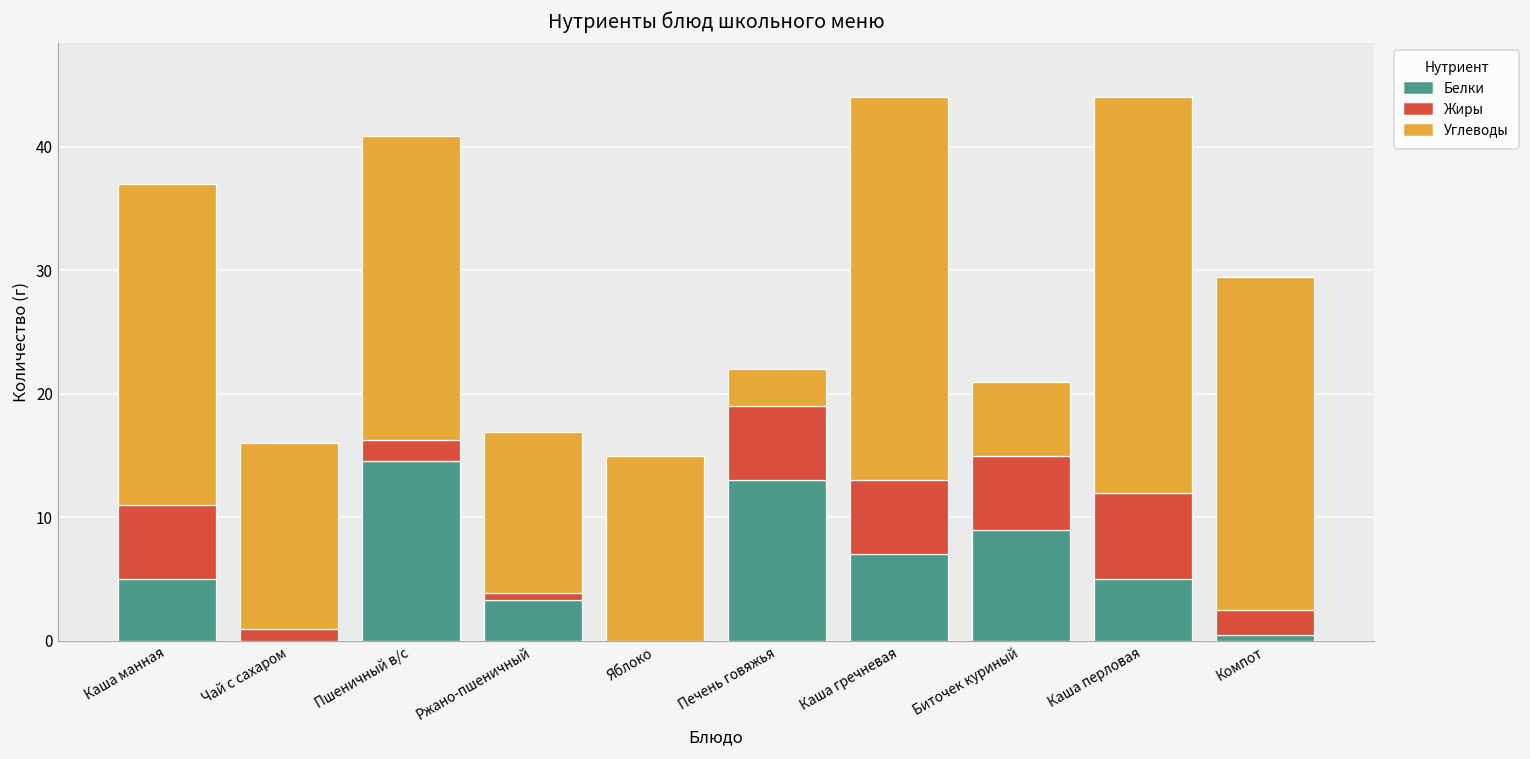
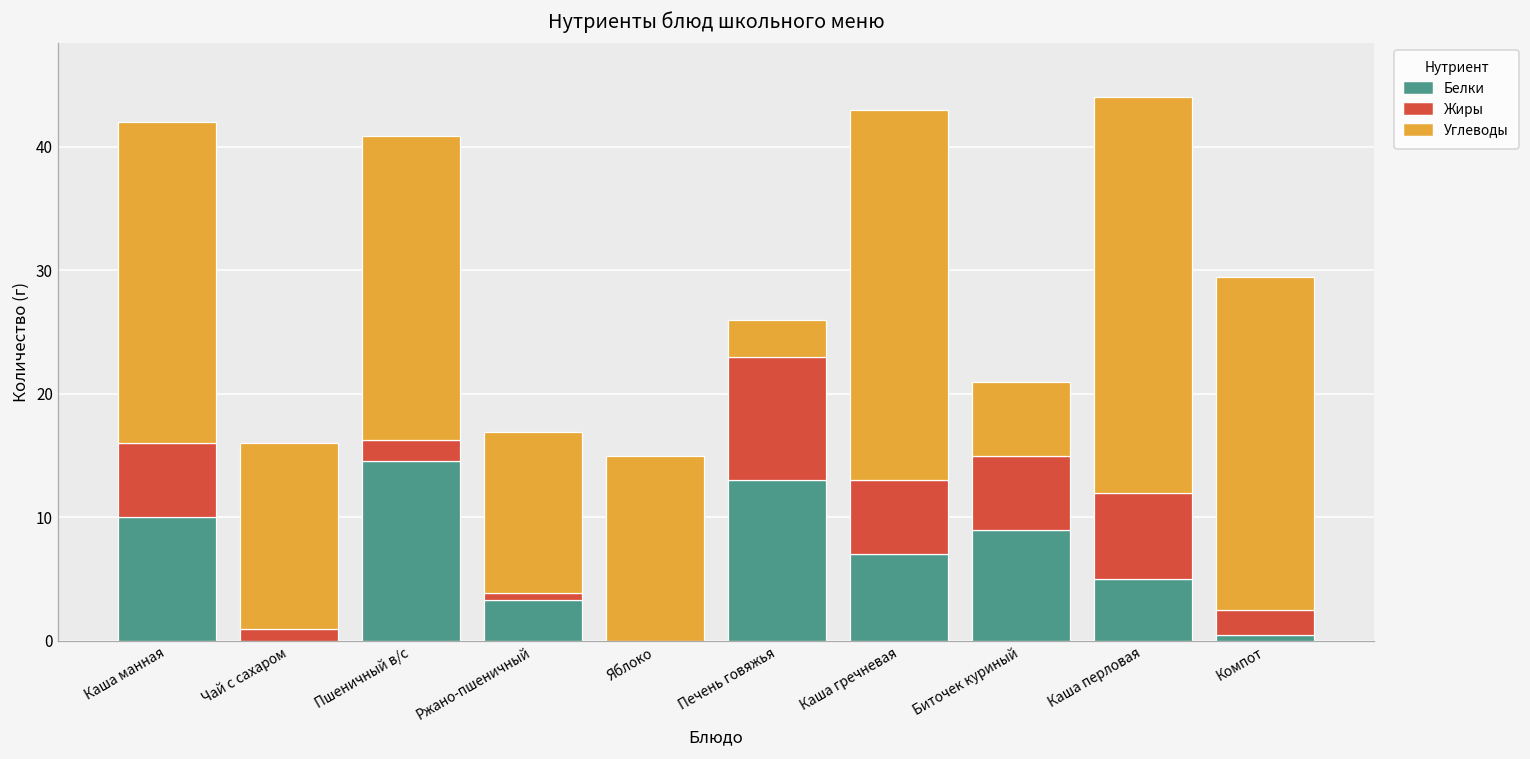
Белки, Каша манная: 5 -> 10
Жиры, Печень говяжья: 6 -> 10
Углеводы, Каша гречневая: 31 -> 30
